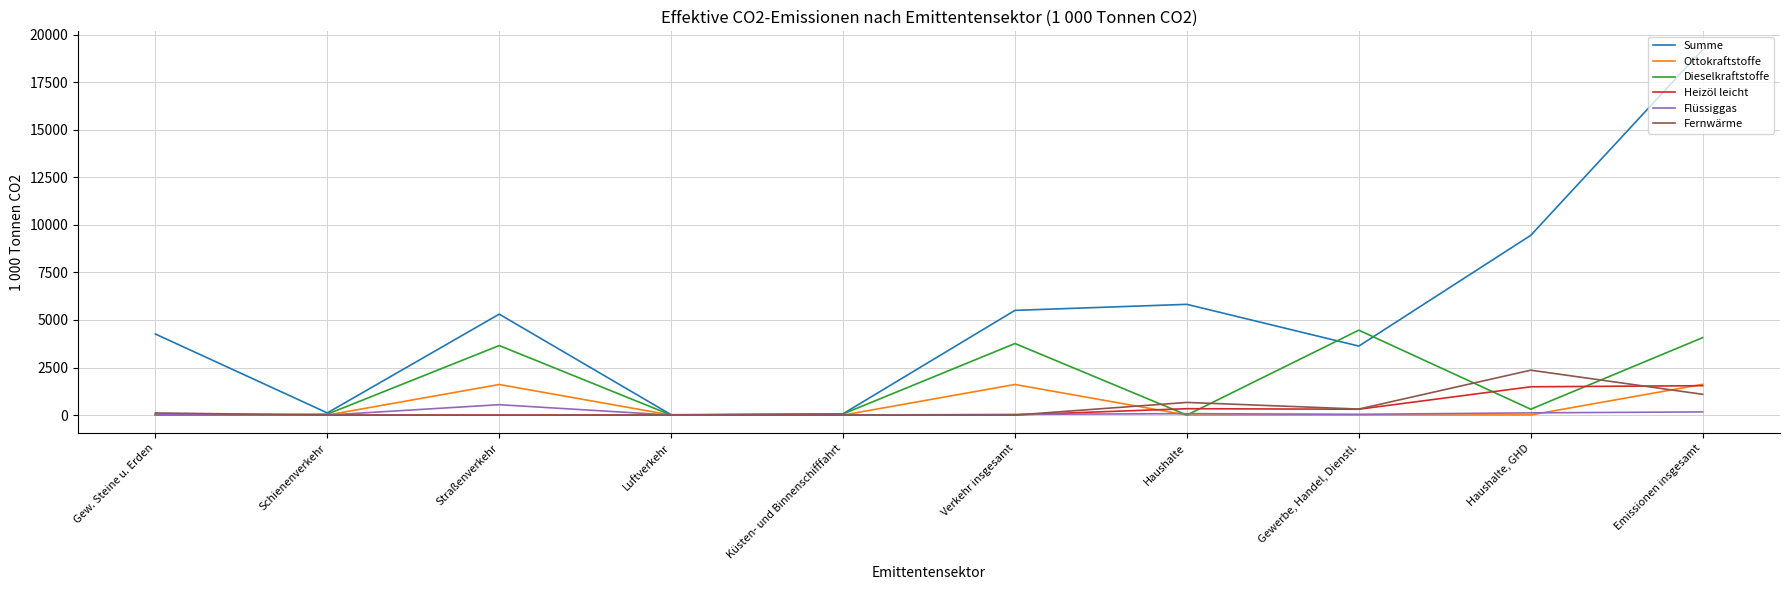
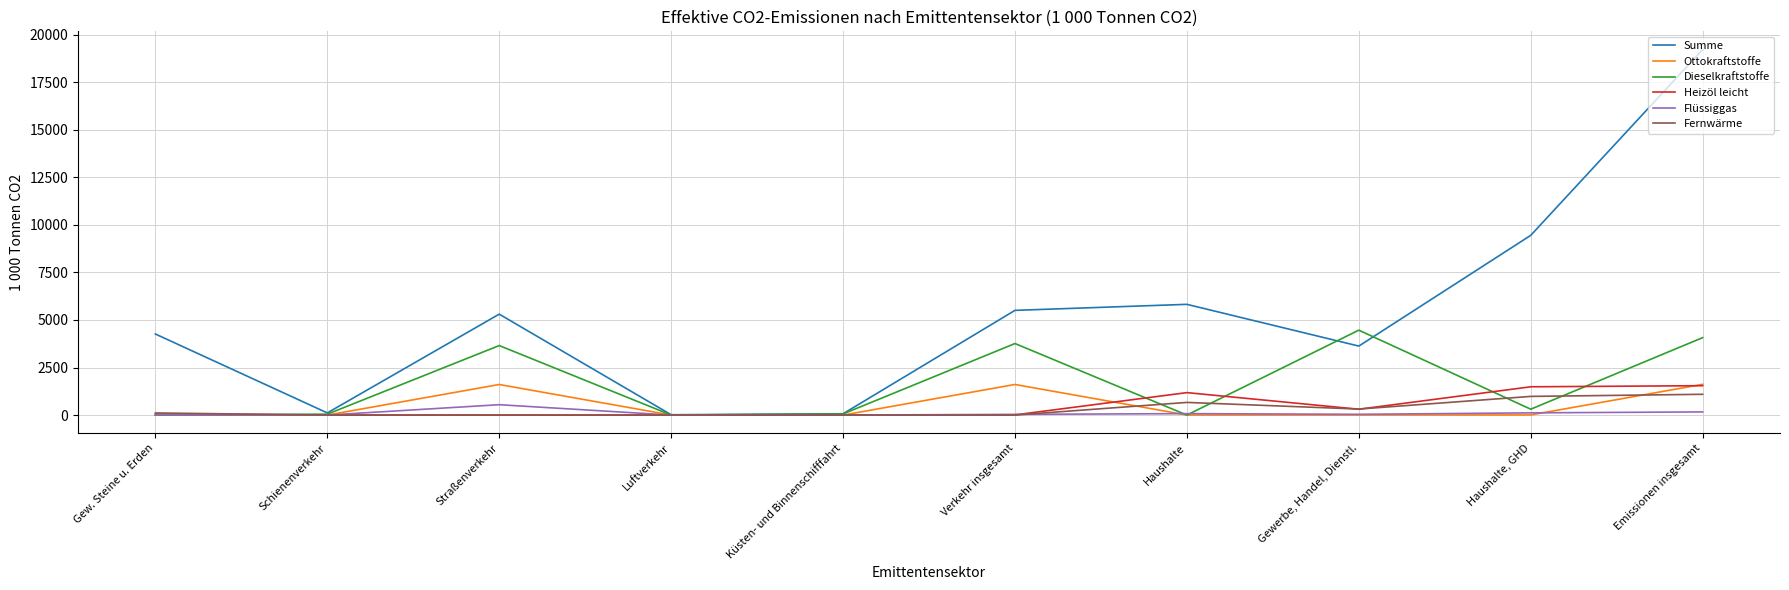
Heizöl leicht, Haushalte: 300 -> 1200
Fernwärme, Haushalte, GHD: 2400 -> 1000
